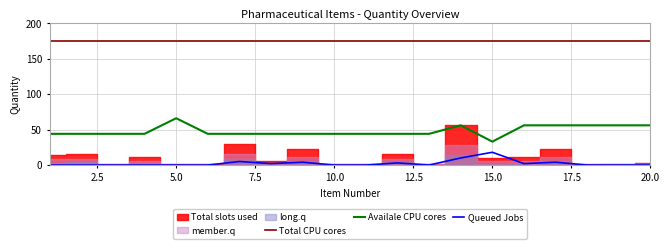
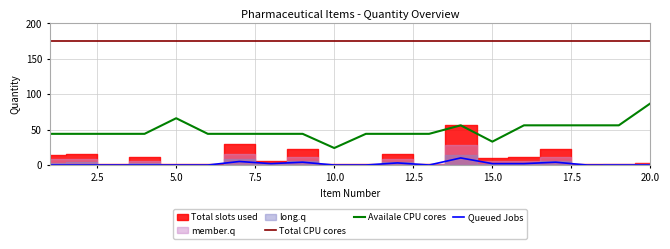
Availale CPU cores, 10.0: 40 -> 20
Queued Jobs, 15.0: 20 -> 0
Availale CPU cores, 20.0: 60 -> 90
